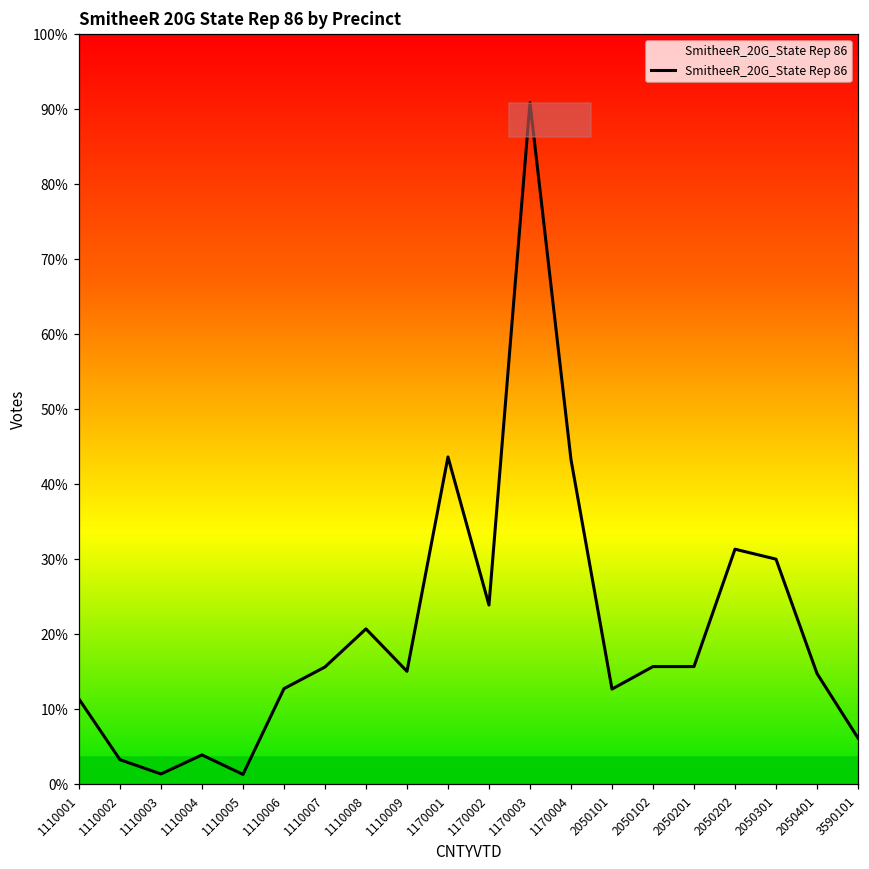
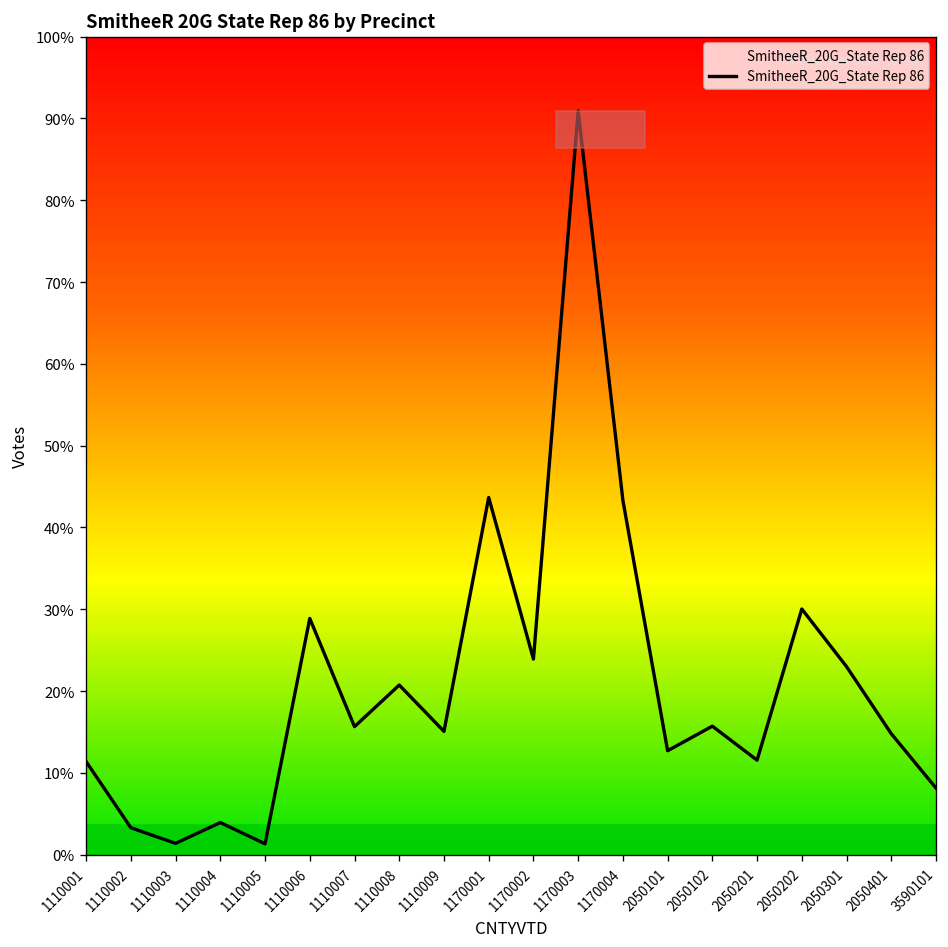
1110006: 13% -> 29%
2050201: 16% -> 12%
2050202: 31% -> 30%
2050301: 30% -> 23%
3590101: 6% -> 8%
